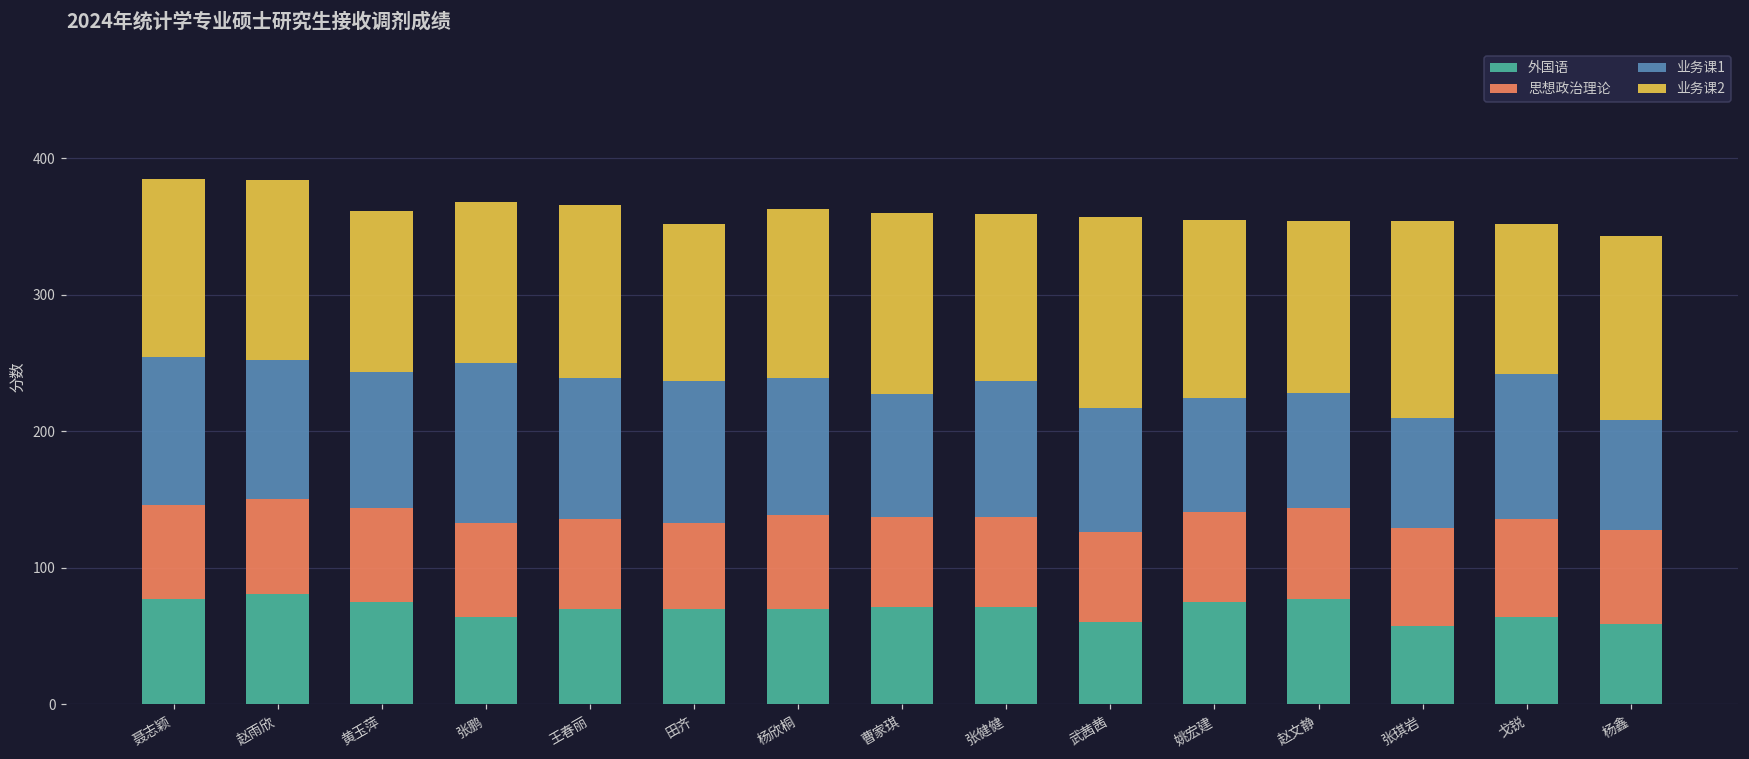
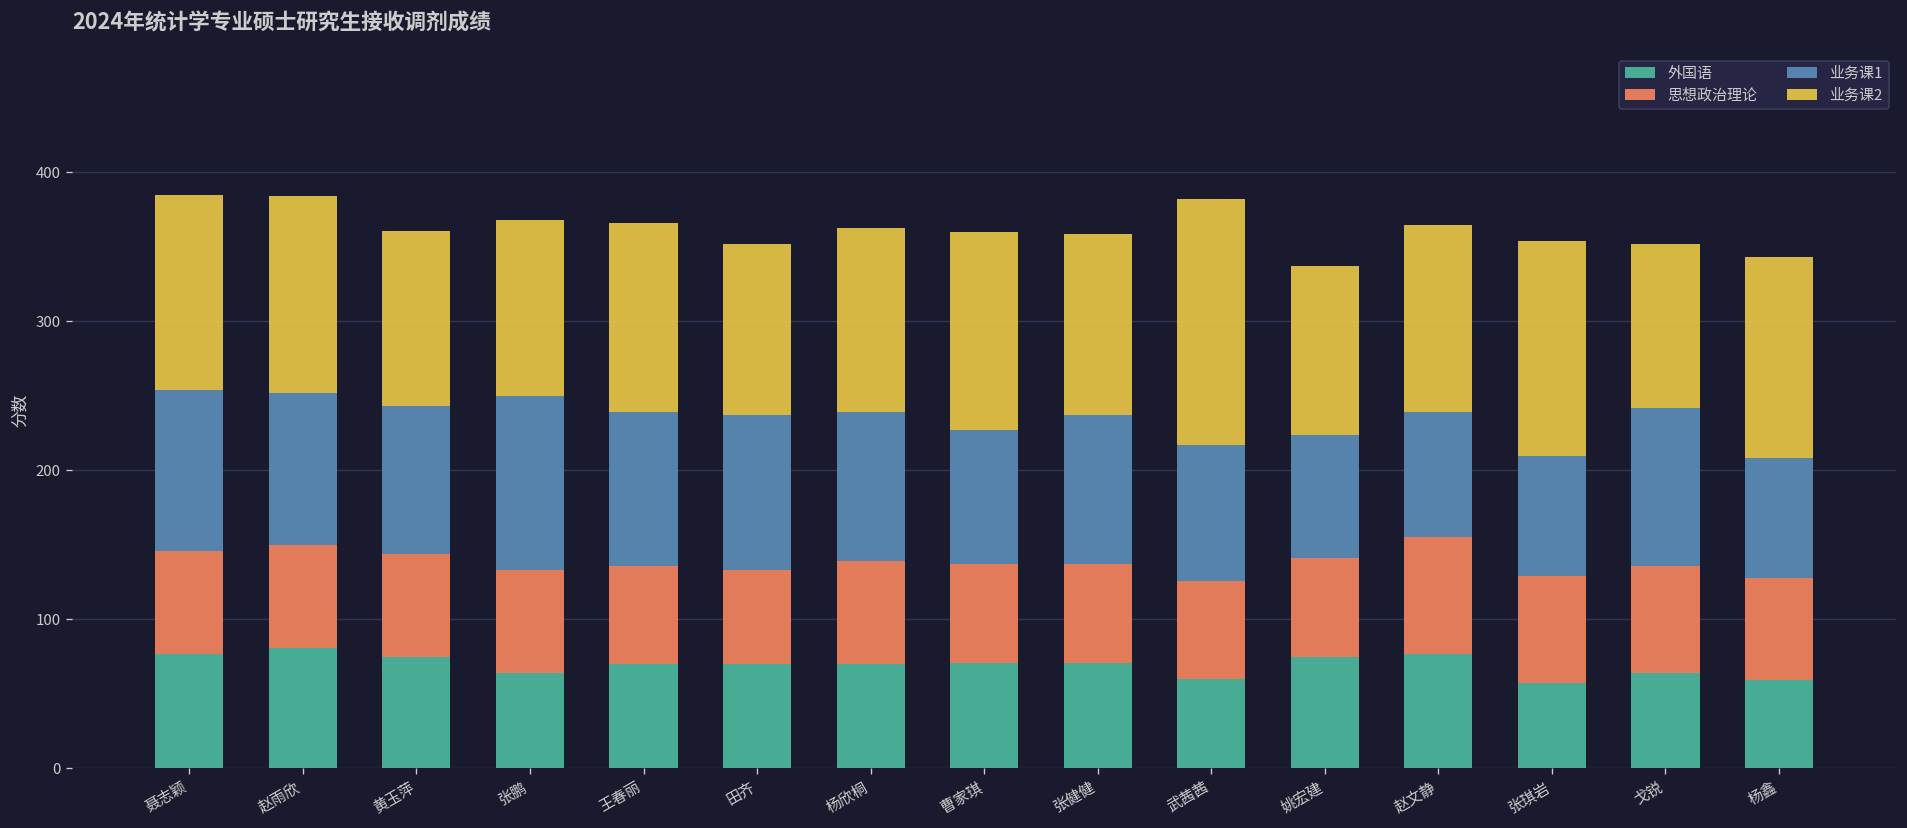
业务课2, 武茜茜: 140 -> 165
业务课2, 姚宏建: 131 -> 113
思想政治理论, 赵文静: 67 -> 78
